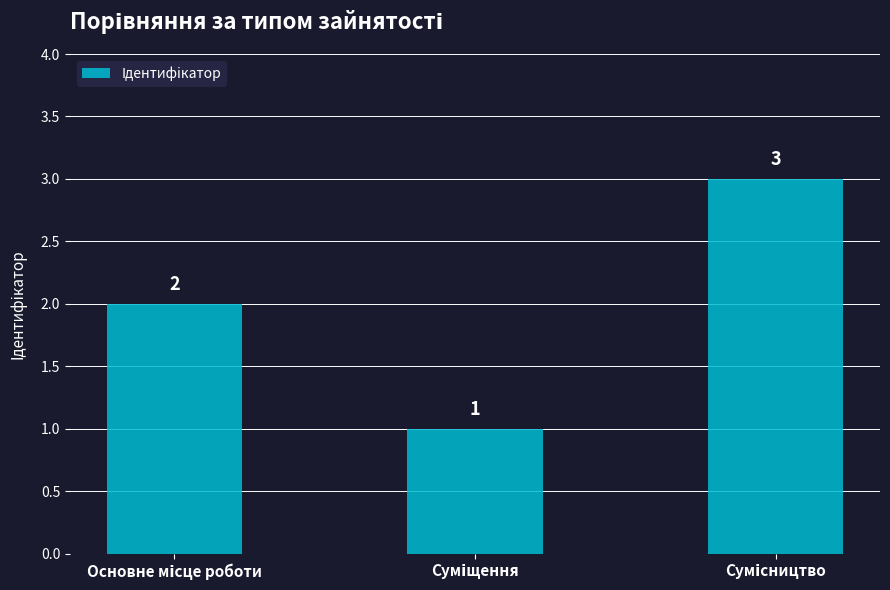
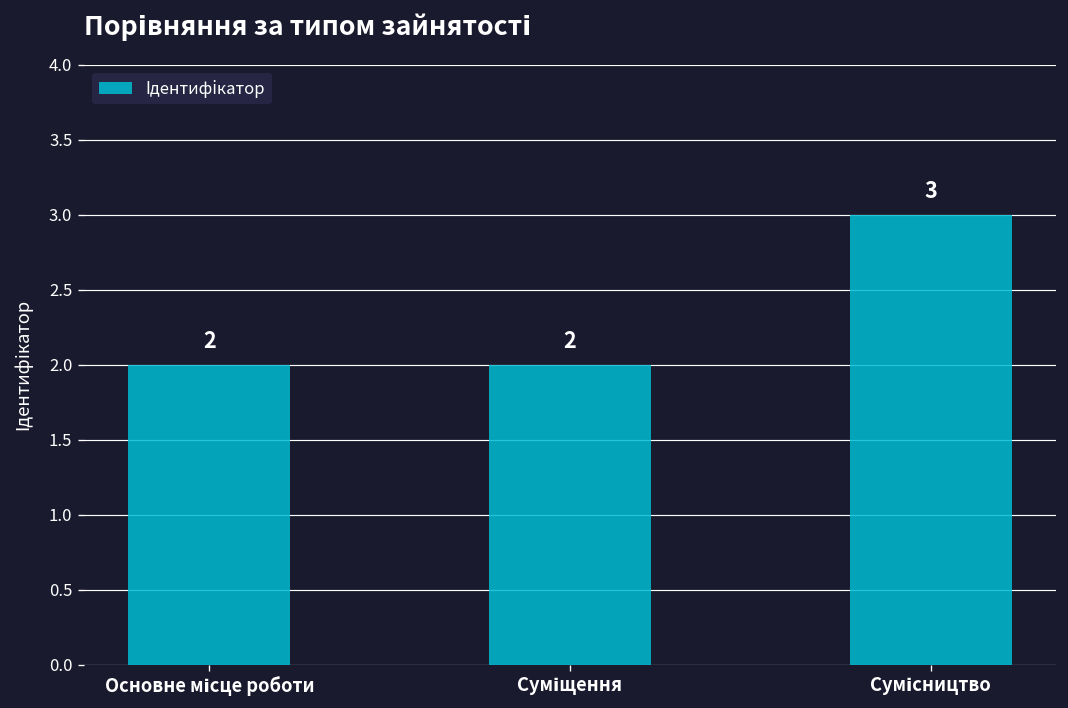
Суміщення: 1 -> 2
